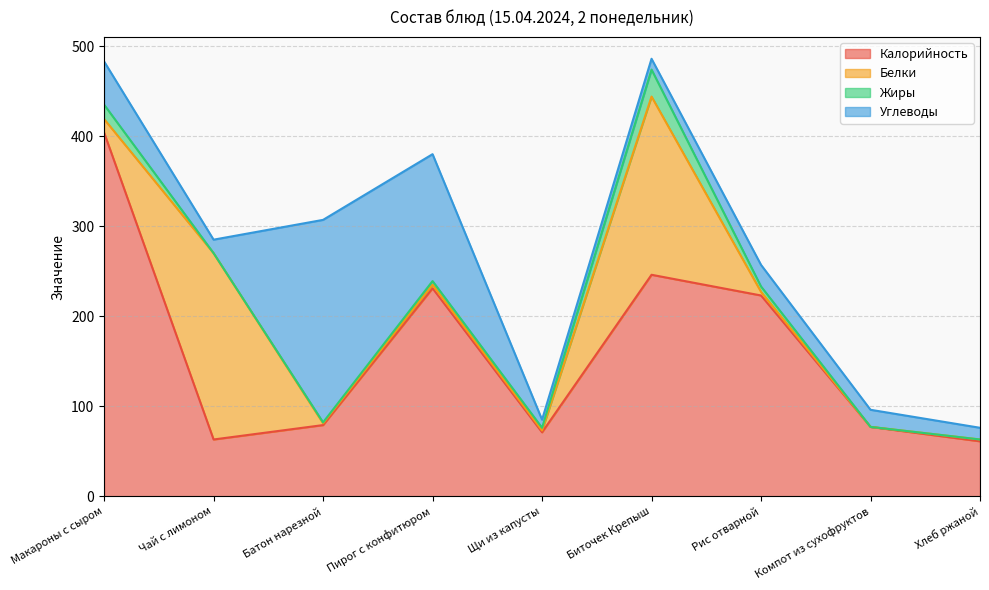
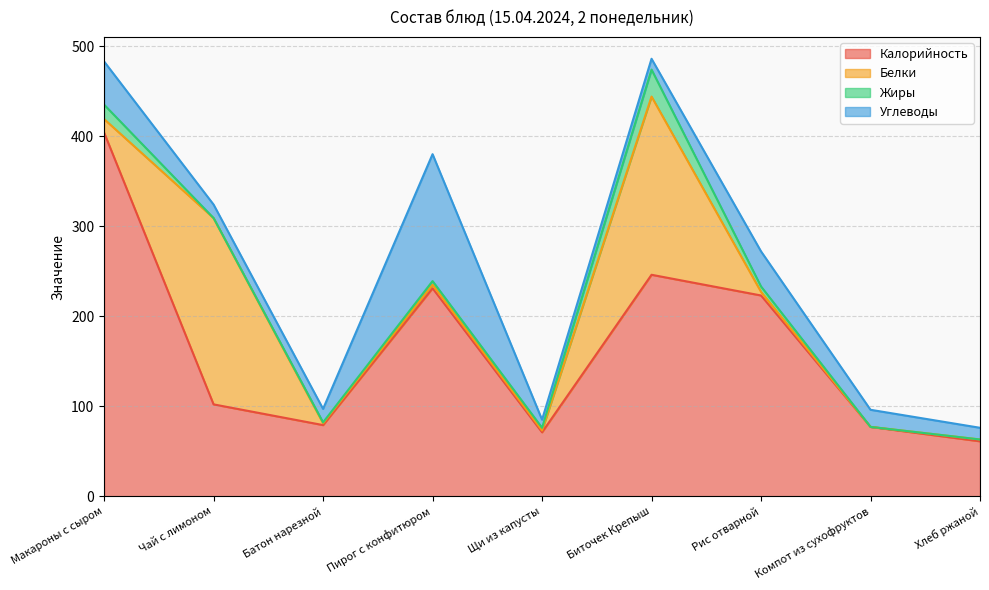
Калорийность, Чай с лимоном: 60 -> 100
Углеводы, Батон нарезной: 230 -> 20
Углеводы, Рис отварной: 20 -> 40
